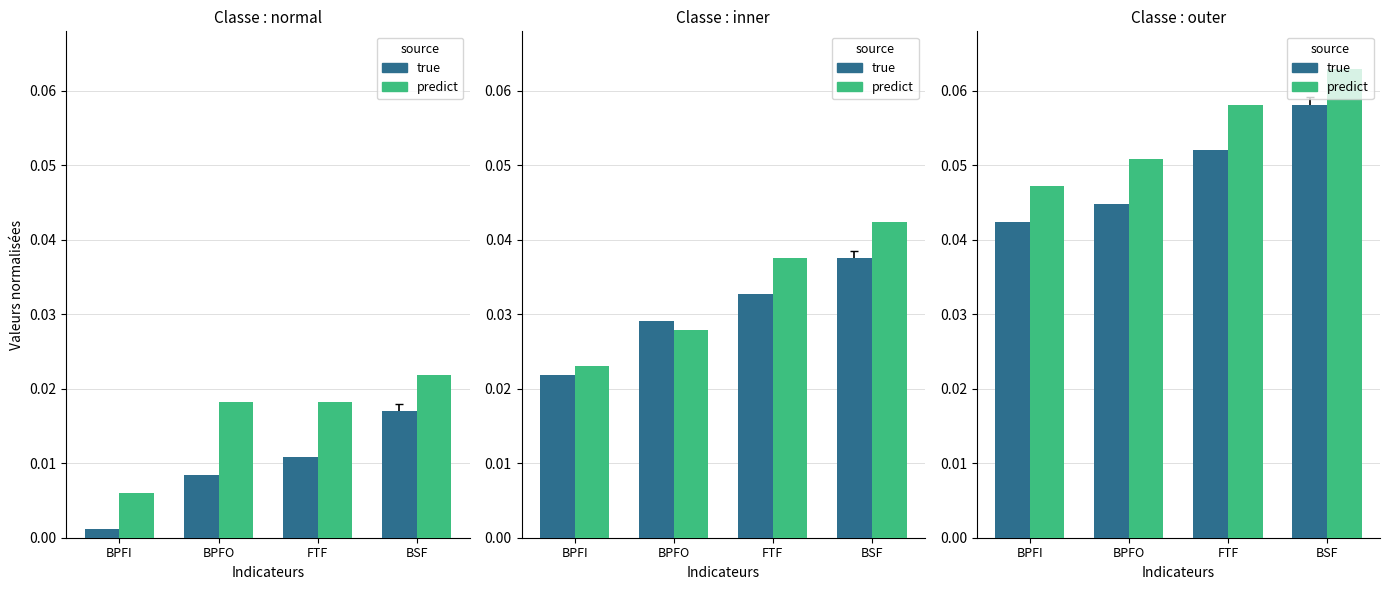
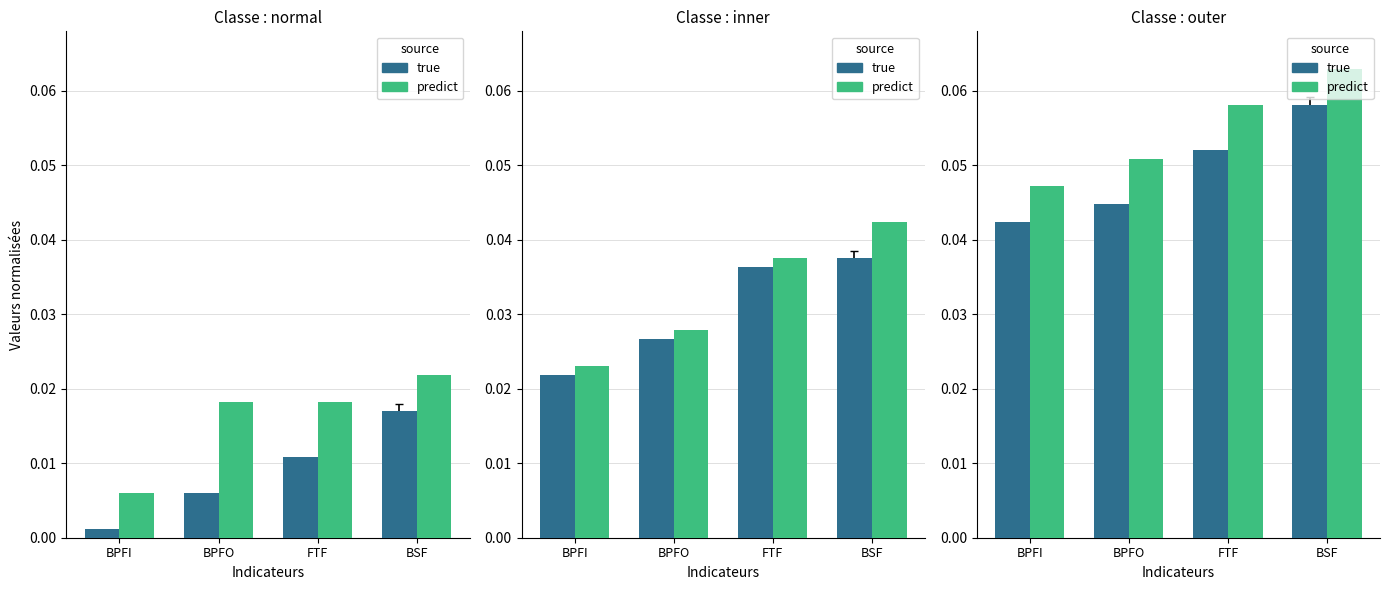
Classe : normal, true, BPFO: 0.008 -> 0.006
Classe : inner, true, BPFO: 0.029 -> 0.027
Classe : inner, true, FTF: 0.033 -> 0.036
